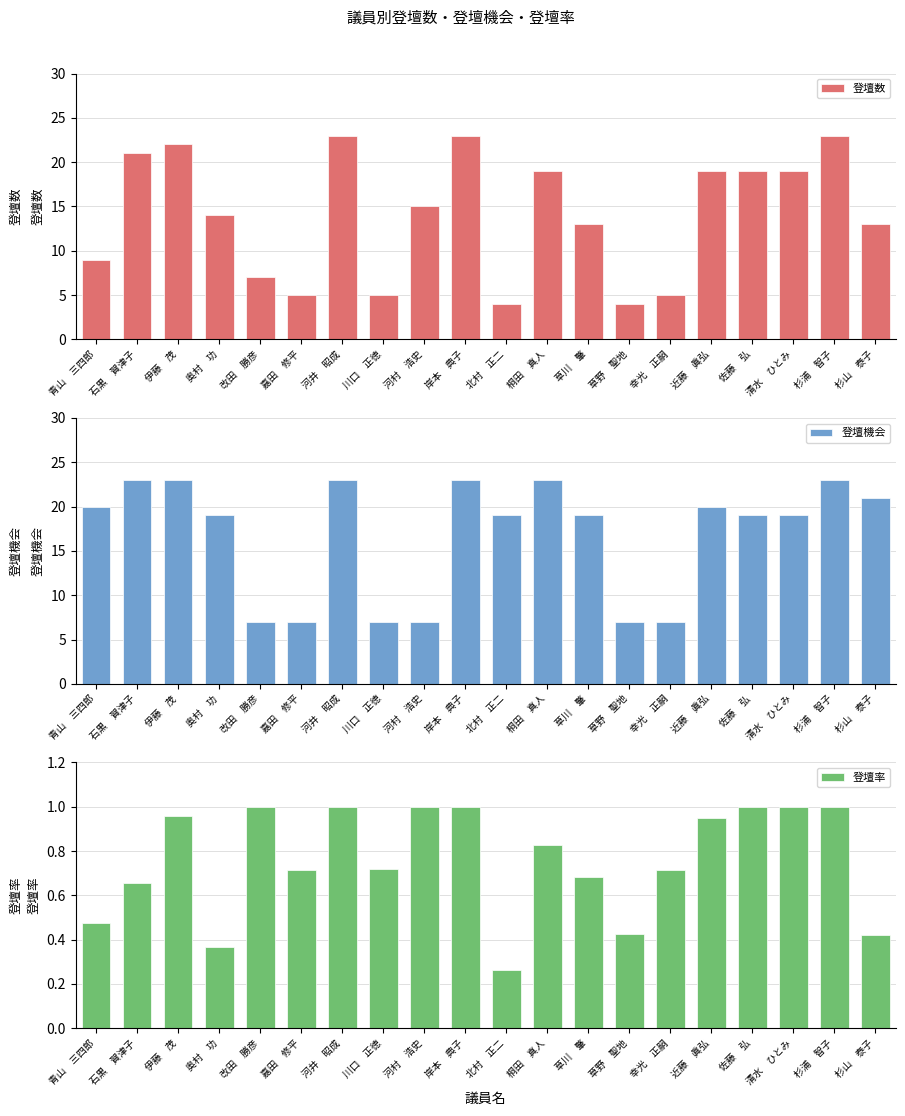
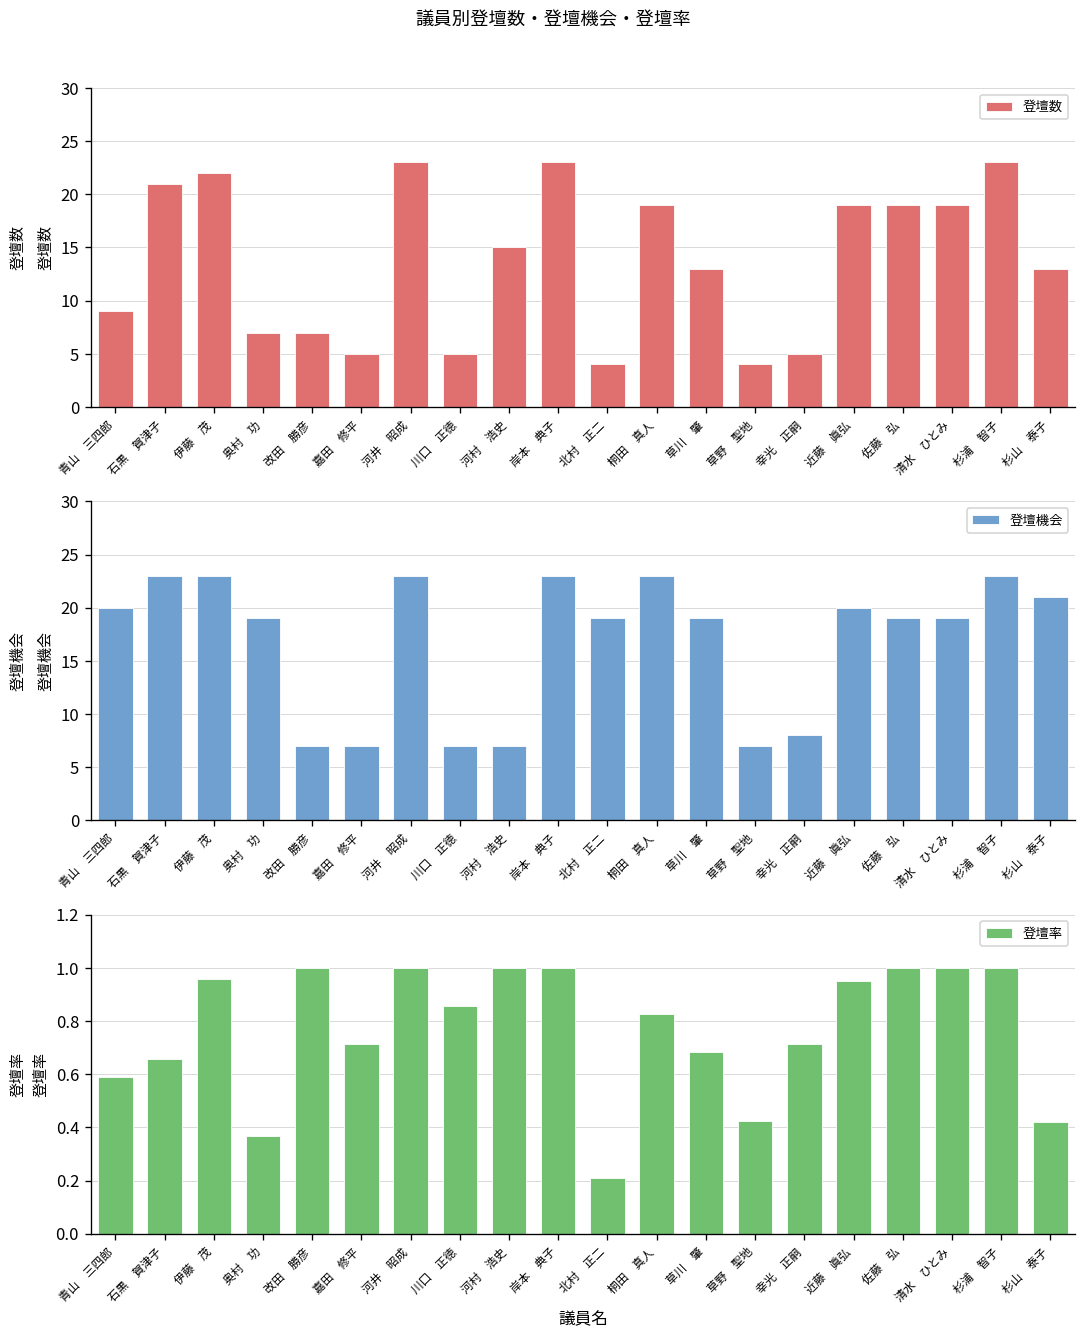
登壇数, 奥村 功: 14 -> 7
登壇機会, 幸光 正嗣: 7 -> 8
登壇率, 青山 三四郎: 0.47 -> 0.59
登壇率, 川口 正徳: 0.72 -> 0.86
登壇率, 北村 正二: 0.26 -> 0.21
